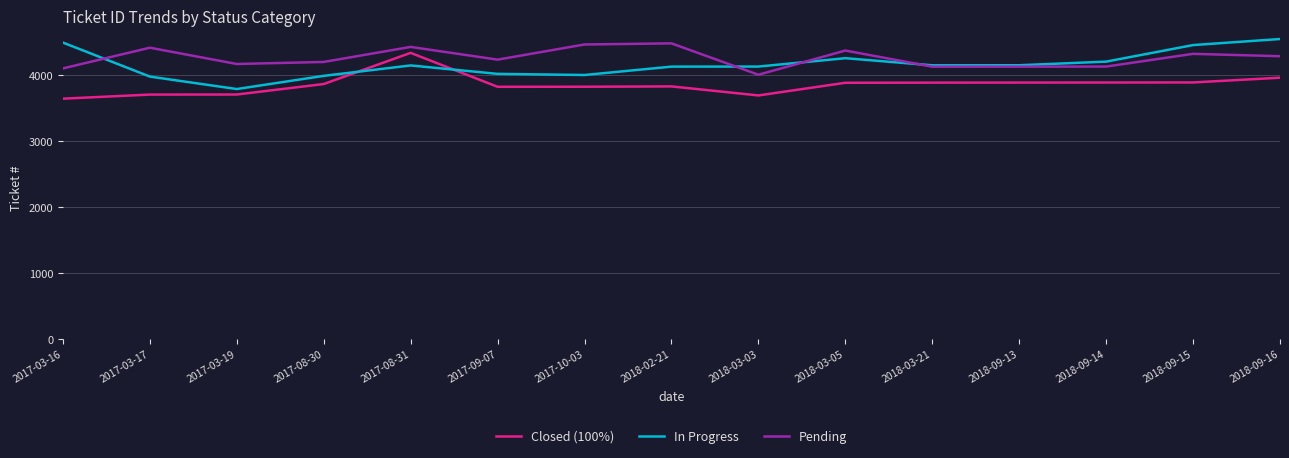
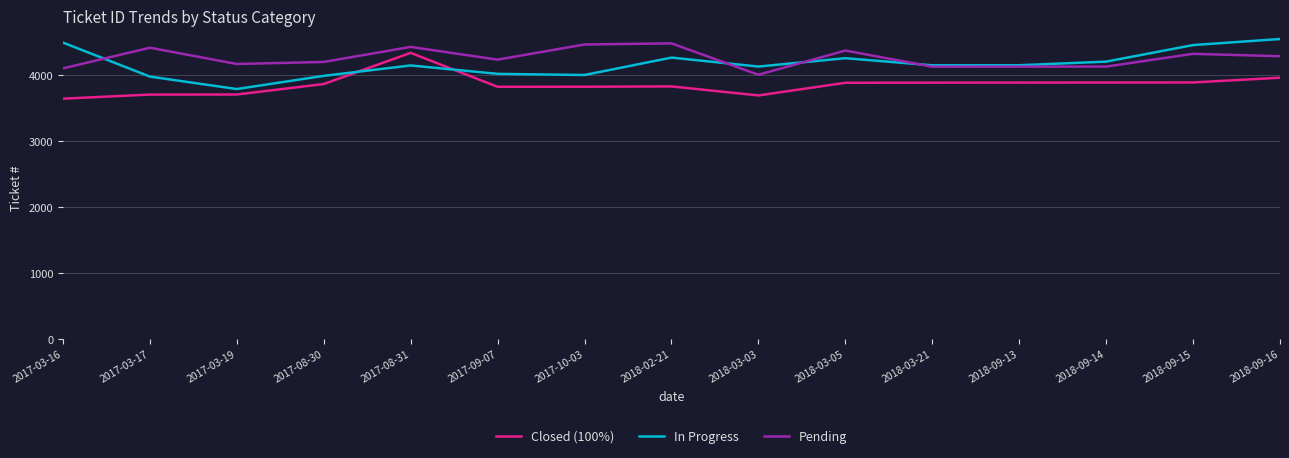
In Progress, 2018-02-21: 4100 -> 4300
